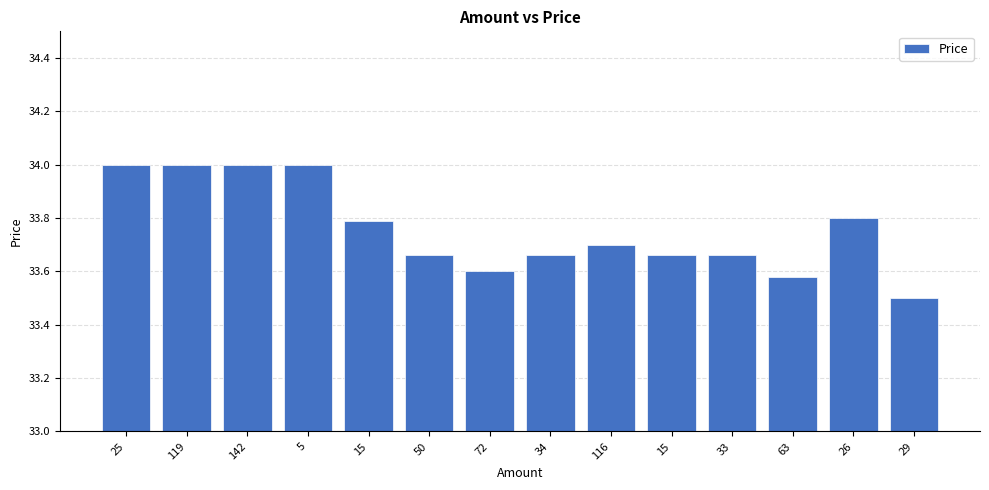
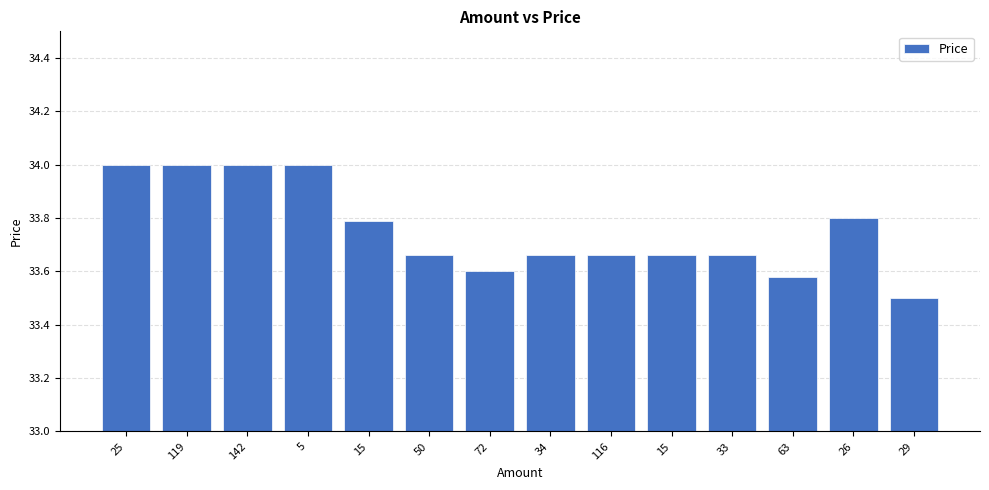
116: 33.70 -> 33.66
